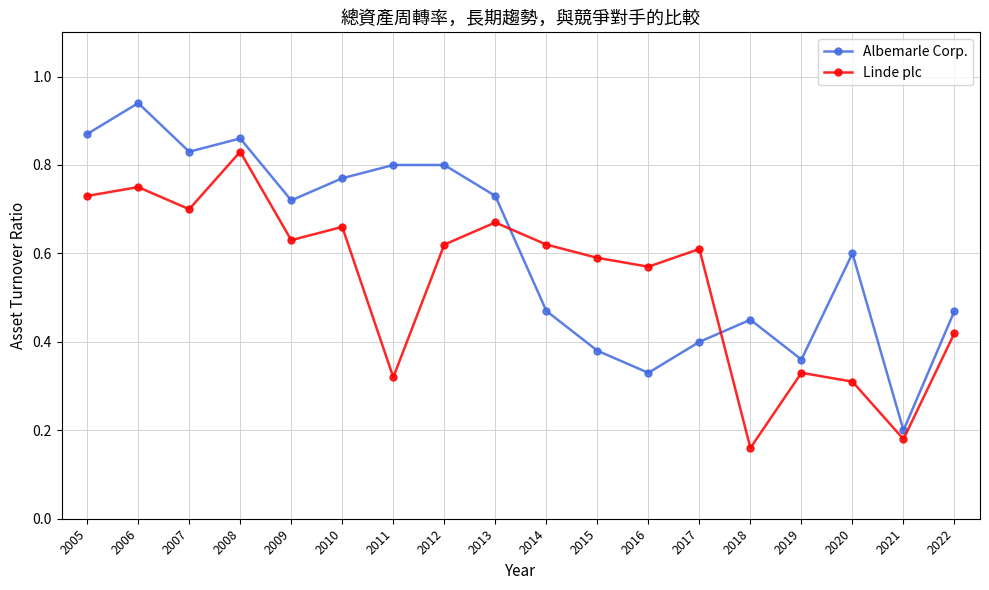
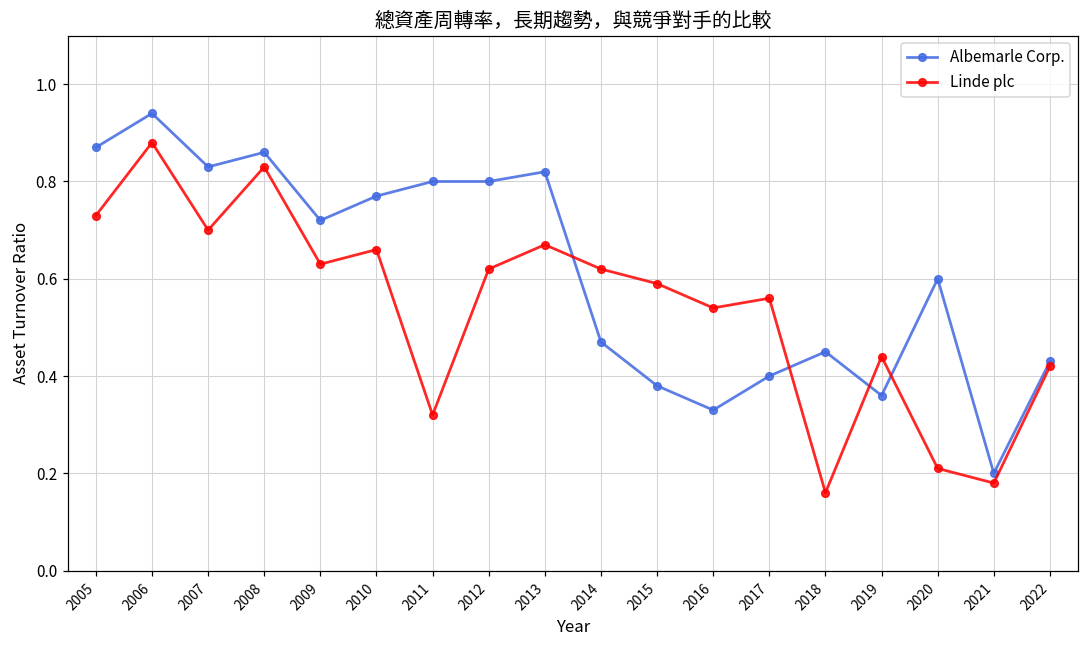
Linde plc, 2006: 0.75 -> 0.88
Albemarle Corp., 2013: 0.73 -> 0.82
Linde plc, 2016: 0.57 -> 0.54
Linde plc, 2017: 0.61 -> 0.56
Linde plc, 2019: 0.33 -> 0.44
Linde plc, 2020: 0.31 -> 0.21
Albemarle Corp., 2022: 0.47 -> 0.43
